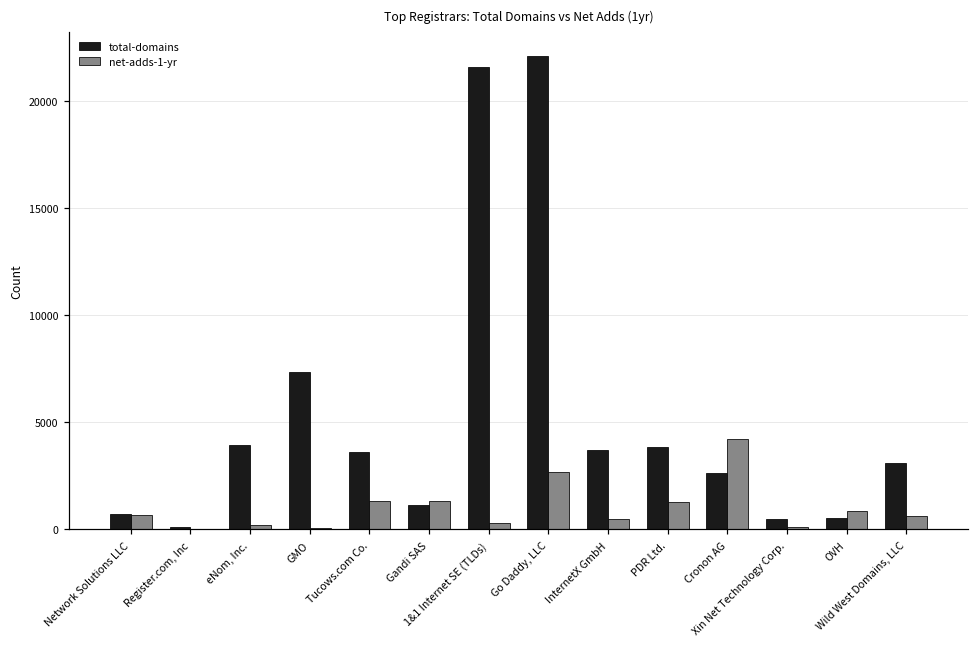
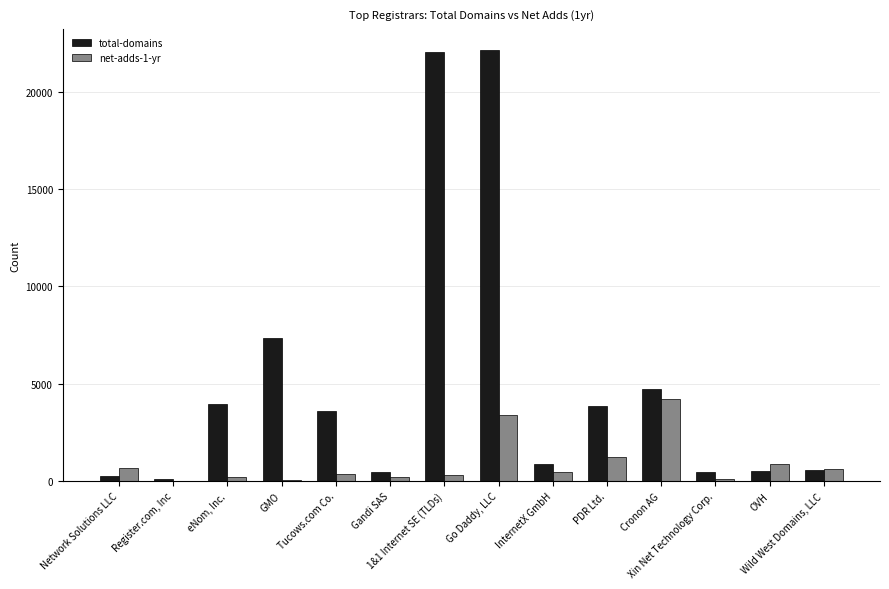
total-domains, Network Solutions LLC: 700 -> 300
net-adds-1-yr, Tucows.com Co.: 1300 -> 400
total-domains, Gandi SAS: 1200 -> 500
net-adds-1-yr, Gandi SAS: 1300 -> 200
total-domains, 1&1 Internet SE (TLDs): 21600 -> 22000
net-adds-1-yr, Go Daddy, LLC: 2700 -> 3400
total-domains, InternetX GmbH: 3700 -> 900
total-domains, Cronon AG: 2600 -> 4700
total-domains, Wild West Domains, LLC: 3100 -> 600
